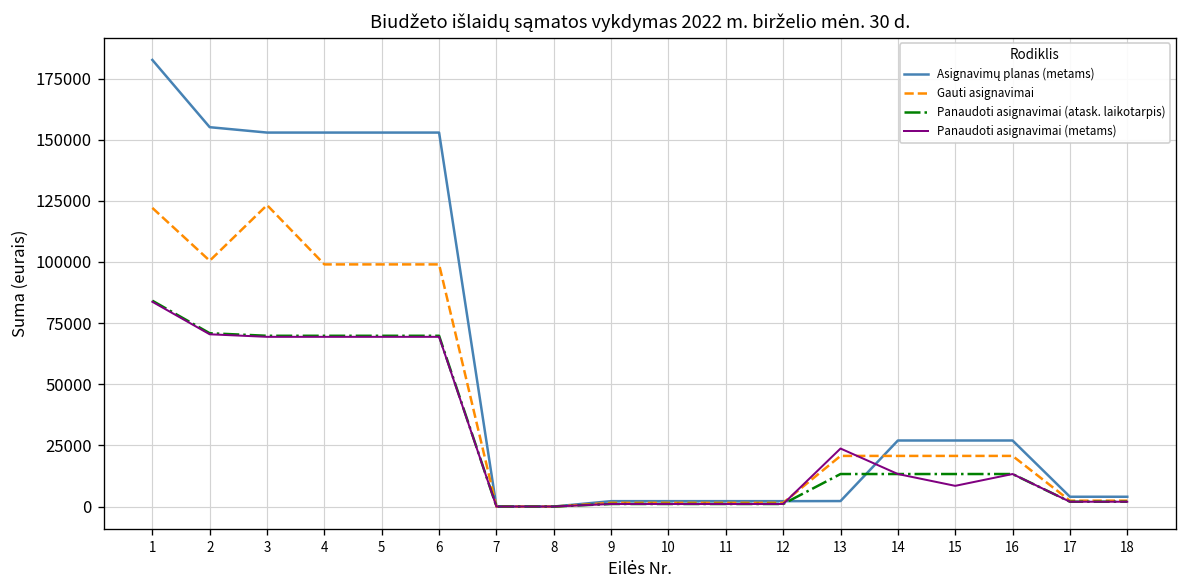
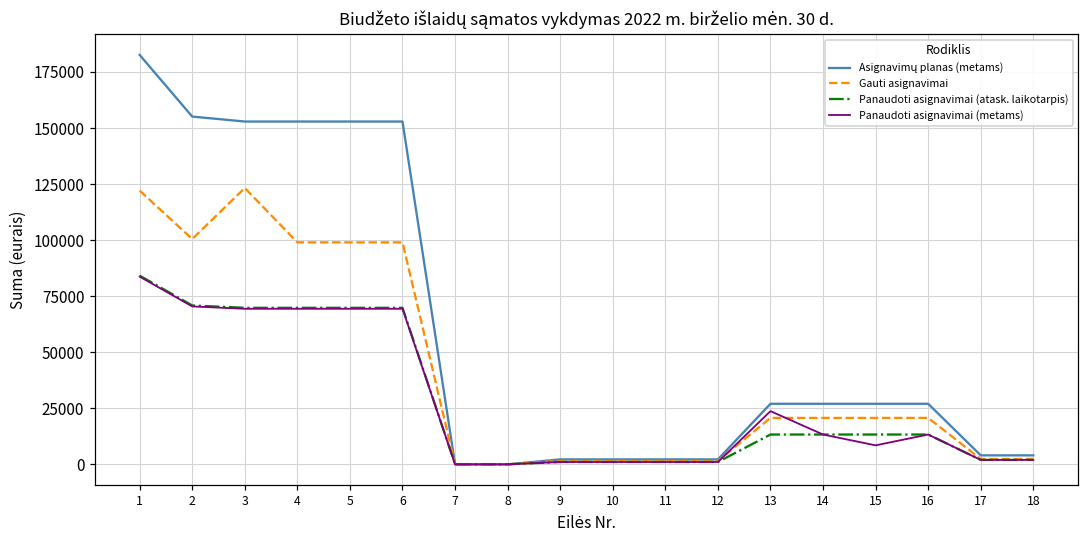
Asignavimų planas (metams), 13: 2000 -> 27000
